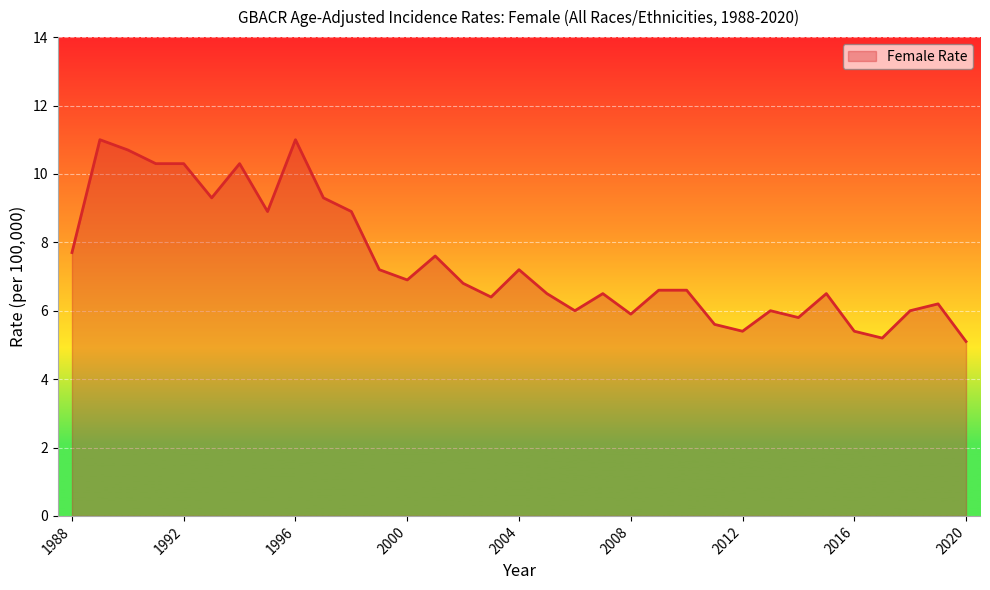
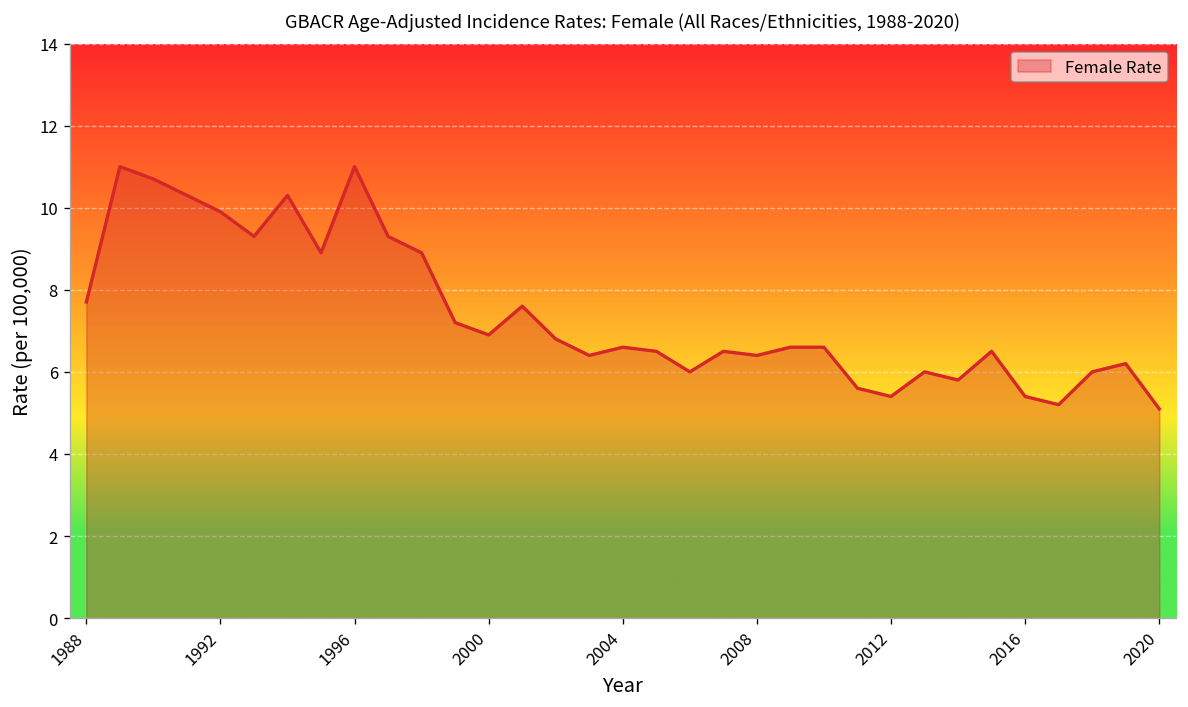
1992: 10.3 -> 9.9
2004: 7.2 -> 6.6
2008: 5.9 -> 6.4
